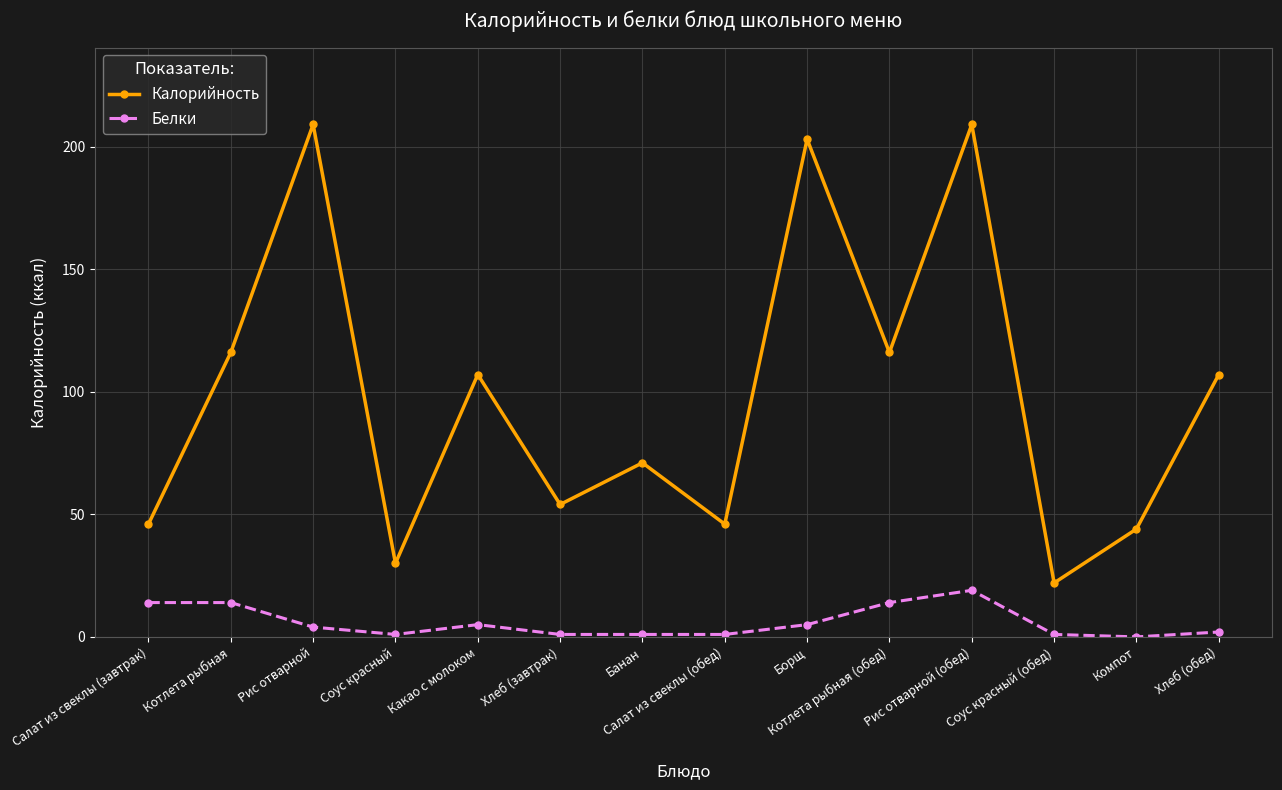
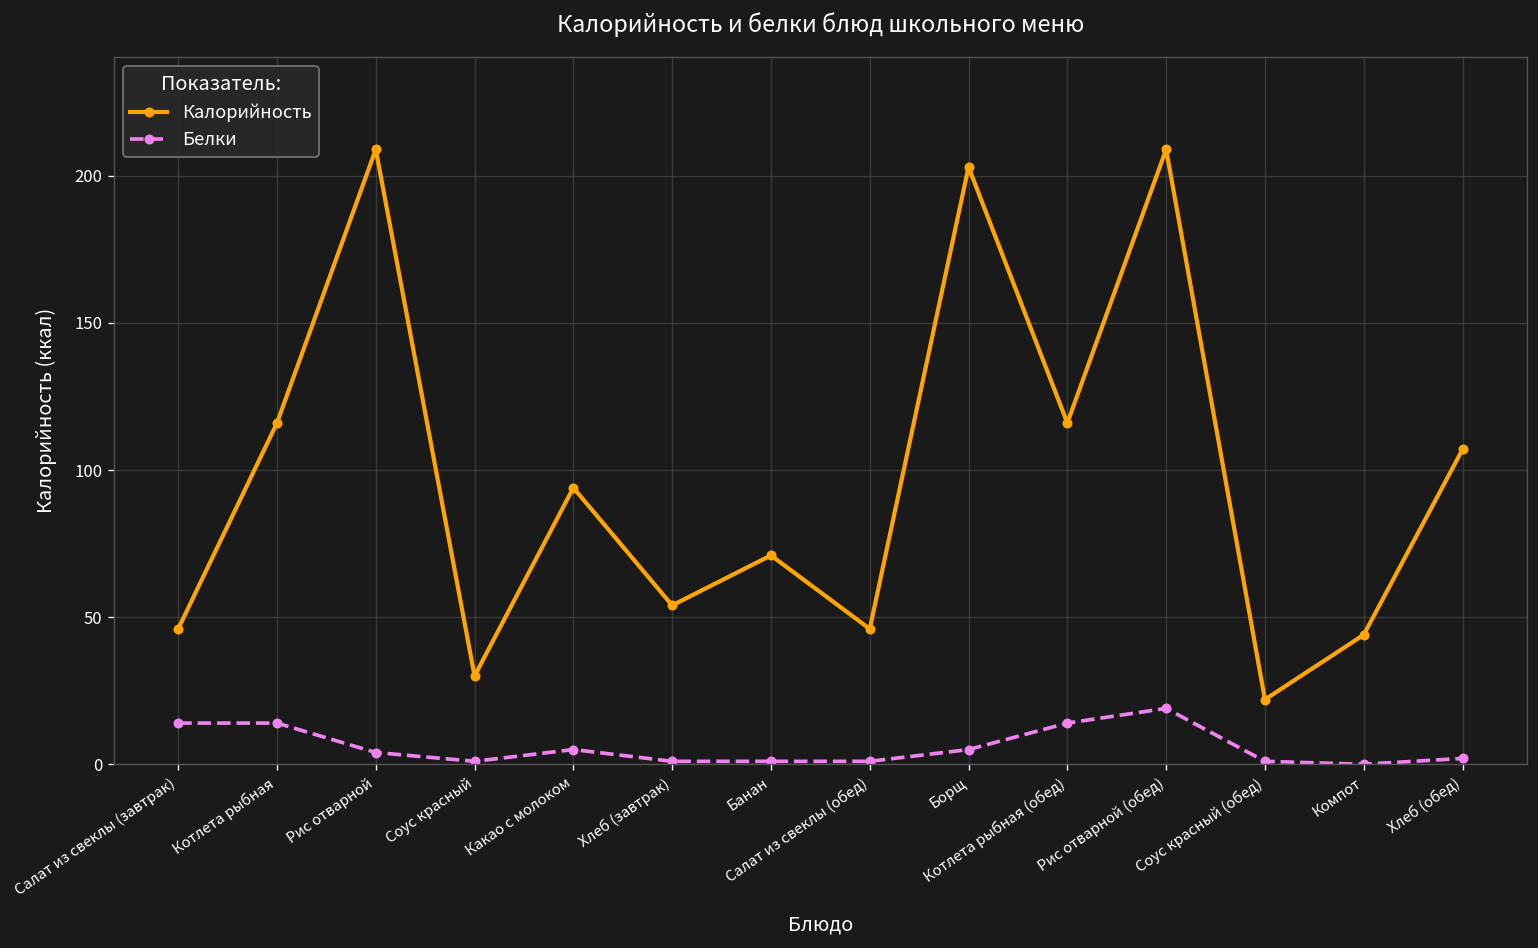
Калорийность, Какао с молоком: 107 -> 94
